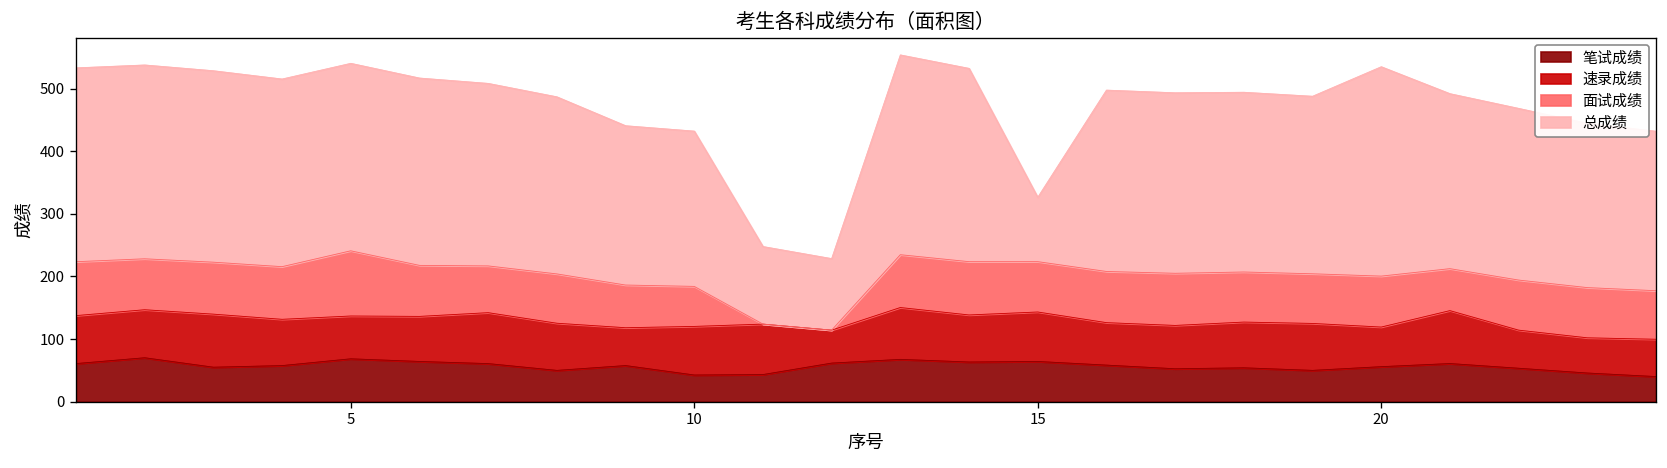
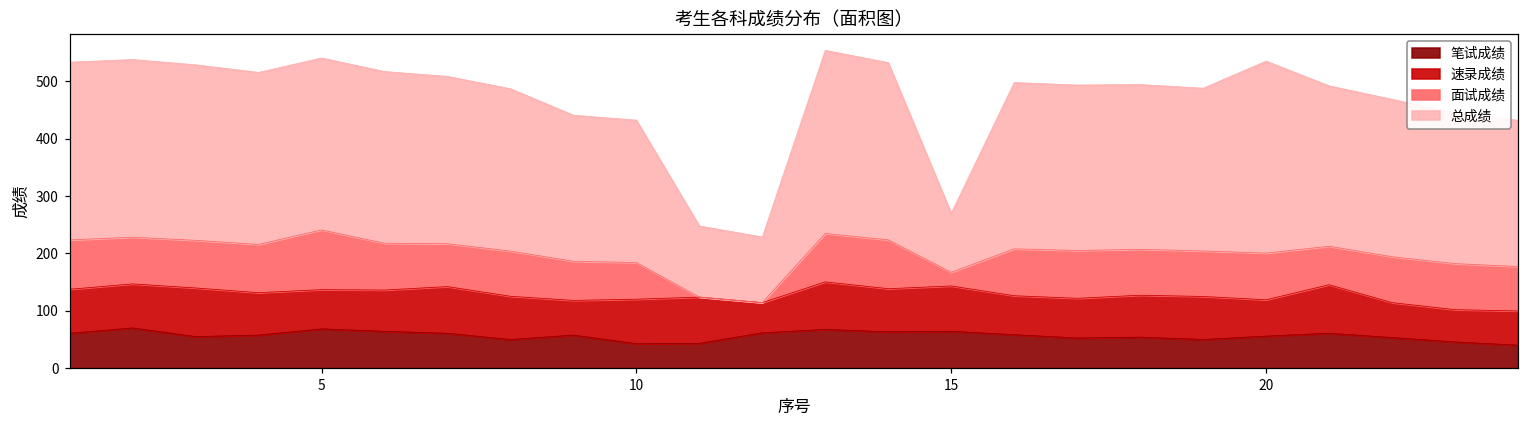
面试成绩, 15: 80 -> 20
